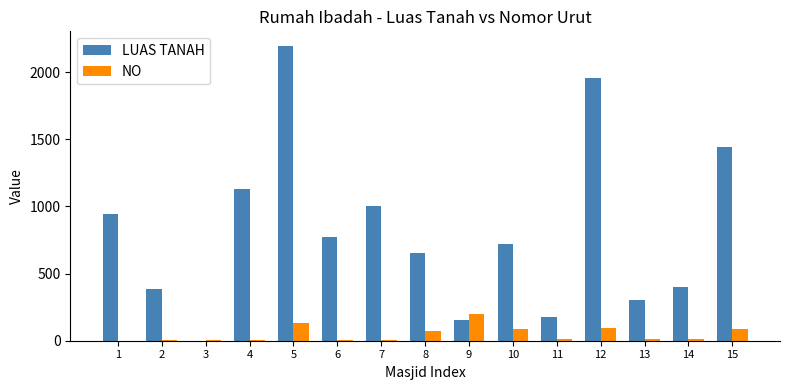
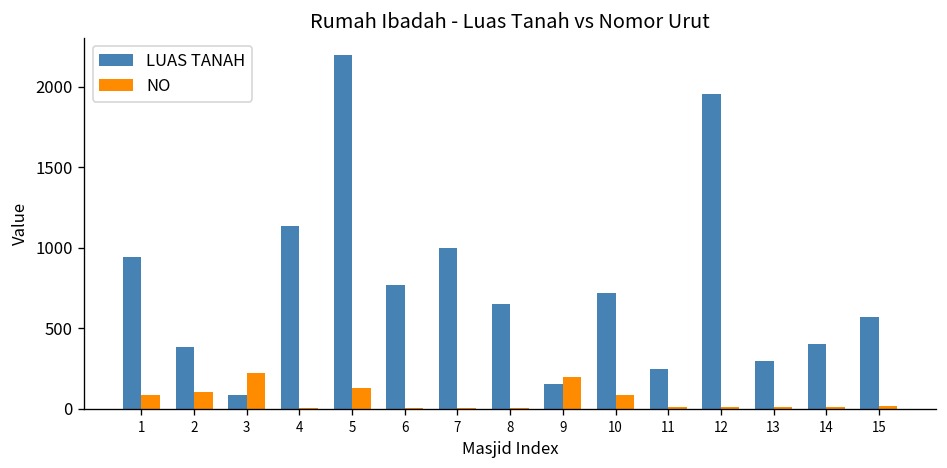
NO, 1: 0 -> 90
NO, 2: 0 -> 100
LUAS TANAH, 3: 0 -> 80
NO, 3: 0 -> 220
NO, 8: 70 -> 10
LUAS TANAH, 11: 180 -> 250
NO, 12: 90 -> 10
LUAS TANAH, 15: 1450 -> 570
NO, 15: 90 -> 20
